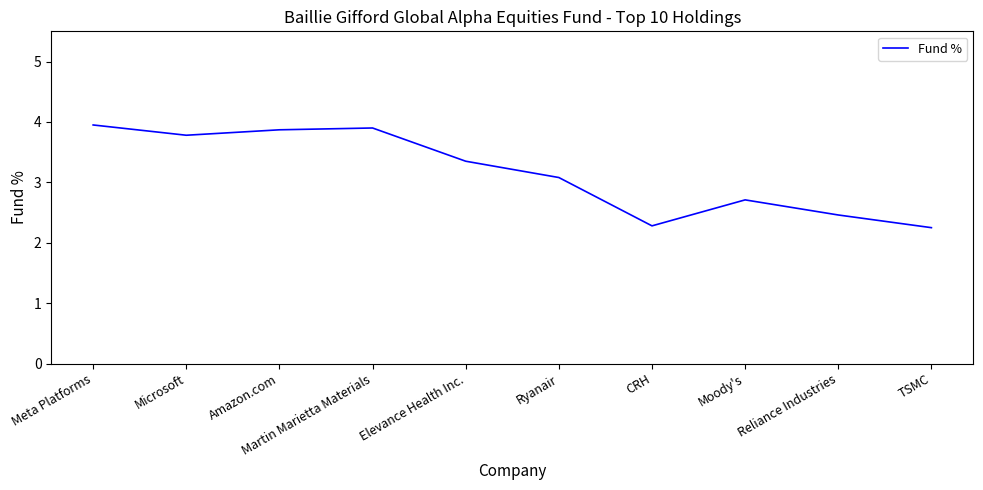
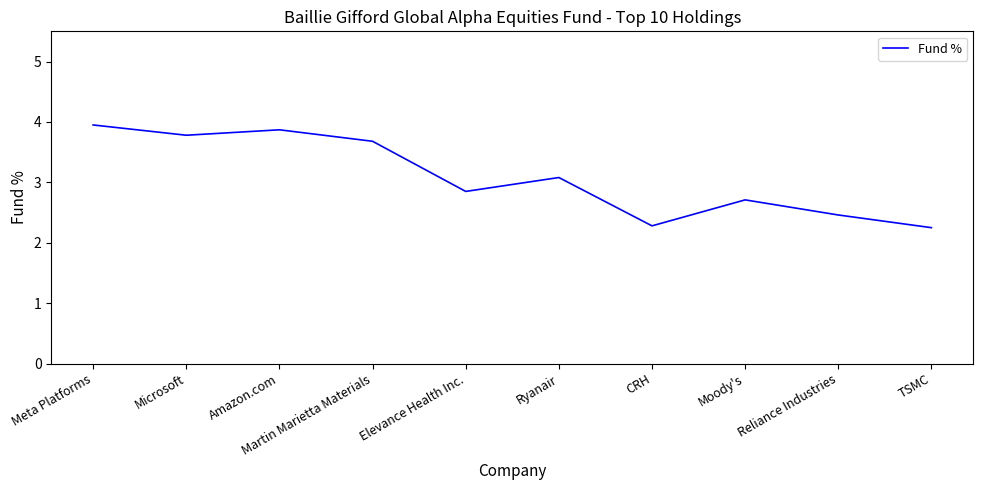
Martin Marietta Materials: 3.9 -> 3.7
Elevance Health Inc.: 3.4 -> 2.9
